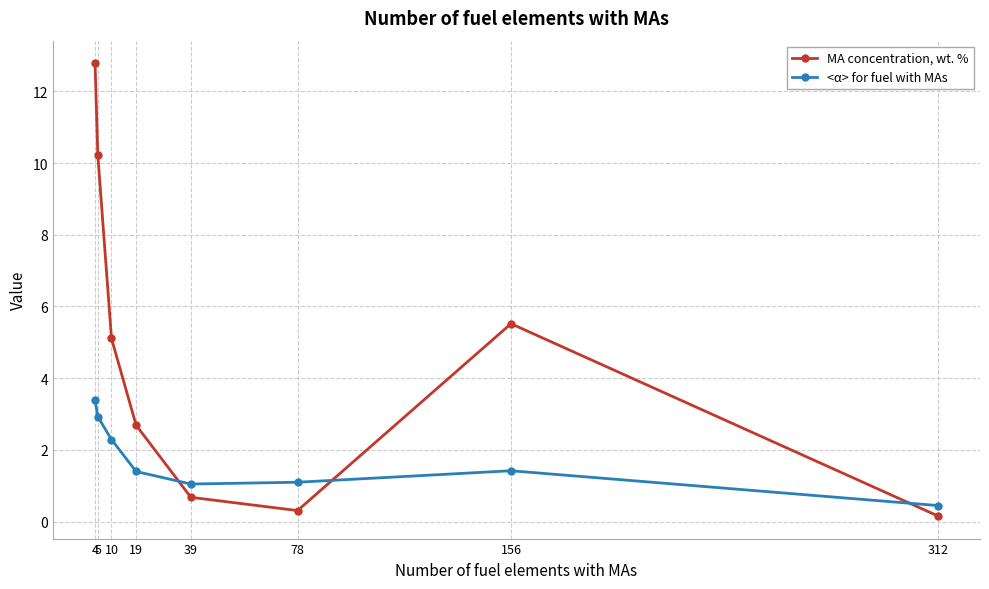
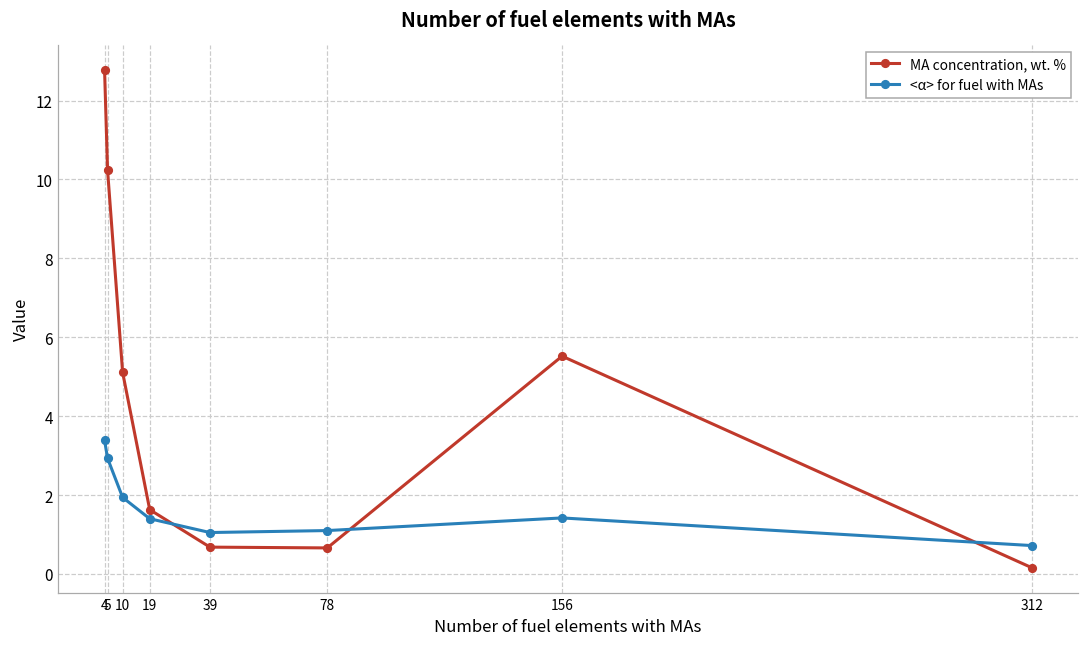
<α> for fuel with MAs, 10: 2.3 -> 1.9
MA concentration, wt. %, 19: 2.7 -> 1.6
MA concentration, wt. %, 78: 0.3 -> 0.7
<α> for fuel with MAs, 312: 0.5 -> 0.7
